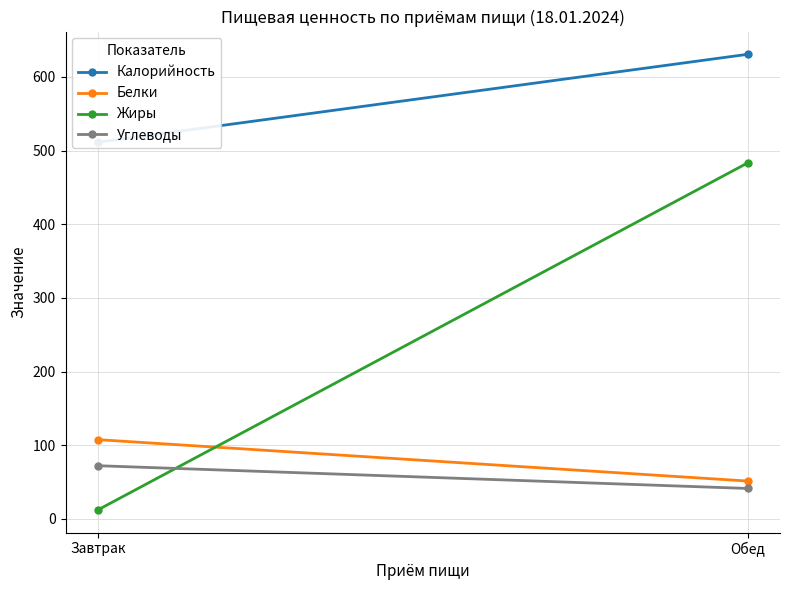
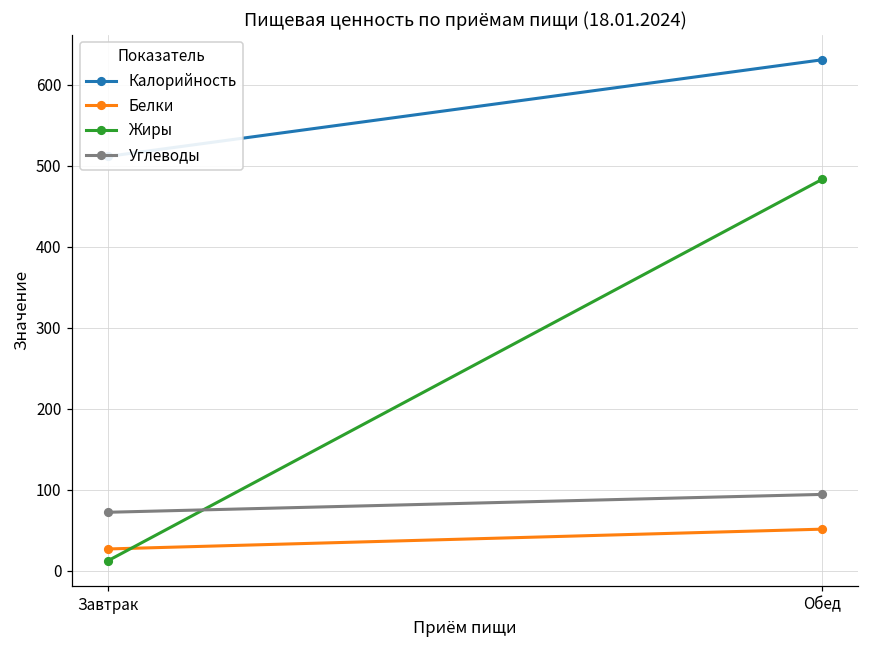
Белки, Завтрак: 110 -> 30
Углеводы, Обед: 40 -> 90
